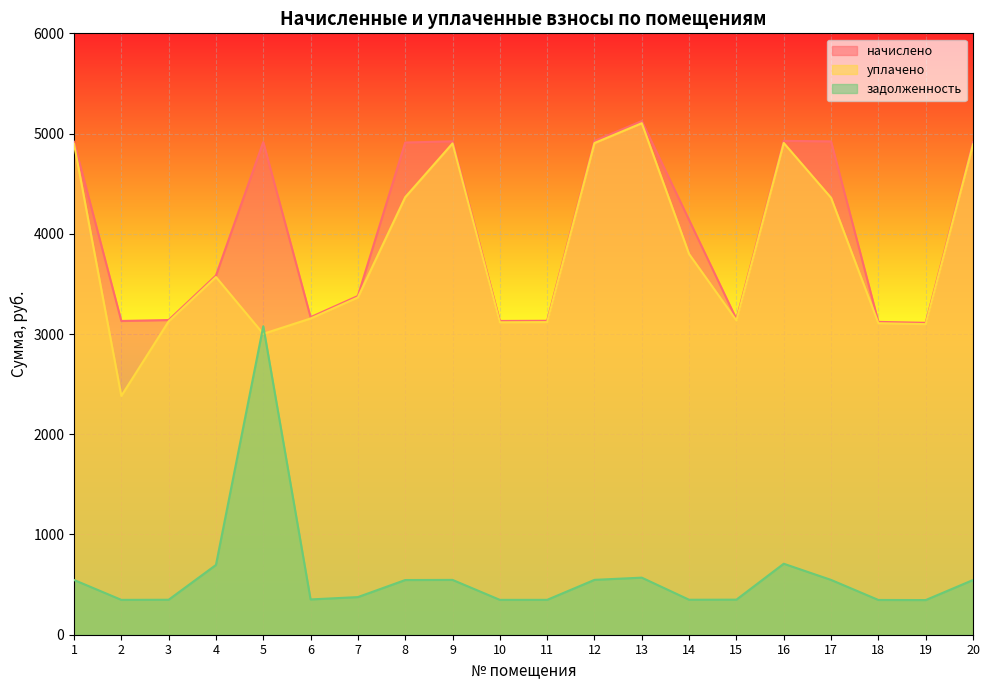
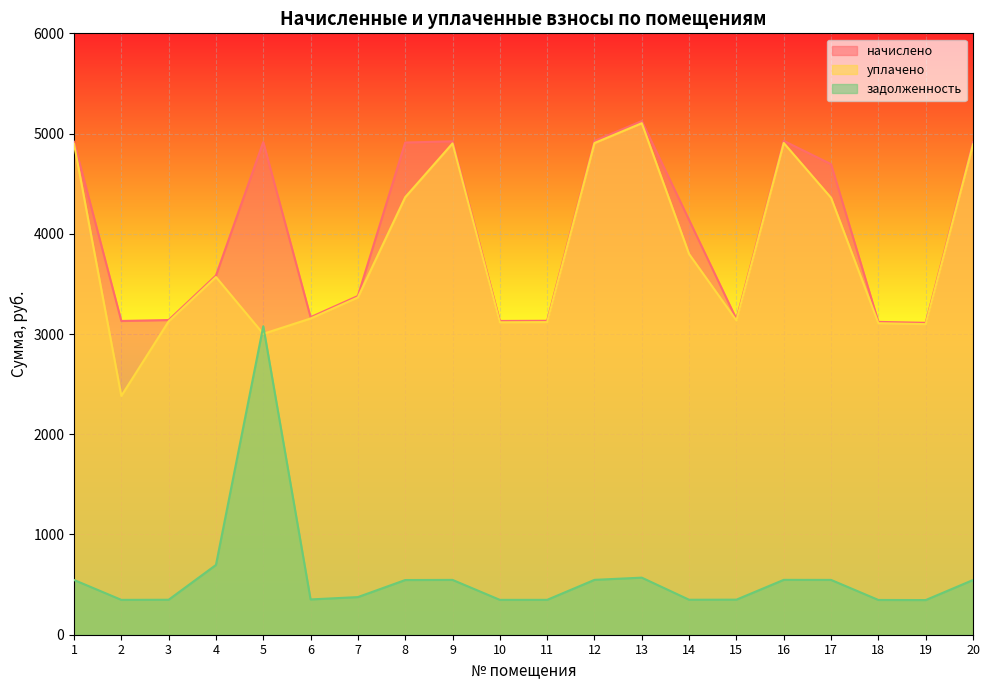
задолженность, 16: 710 -> 550
начислено, 17: 4920 -> 4690
